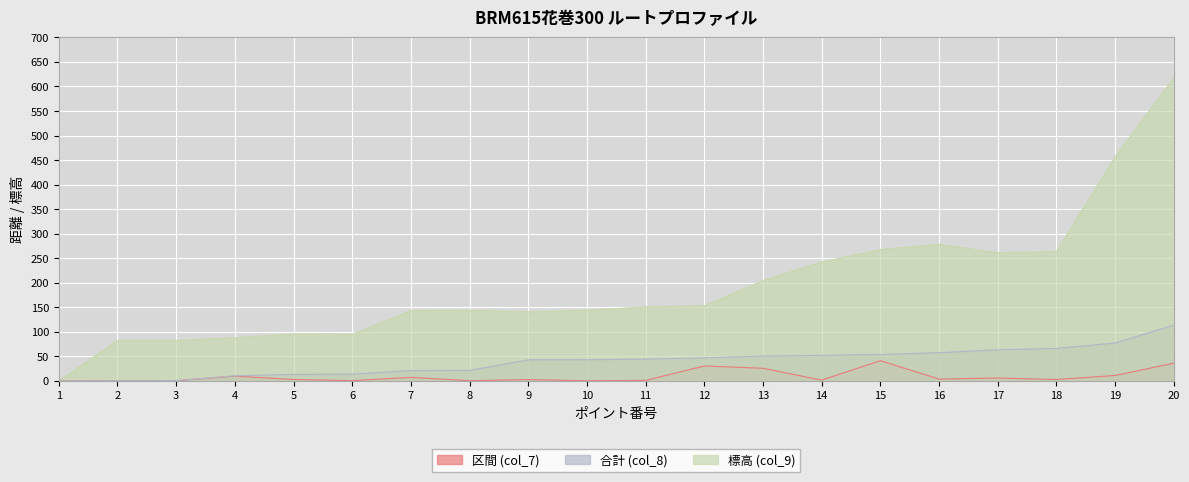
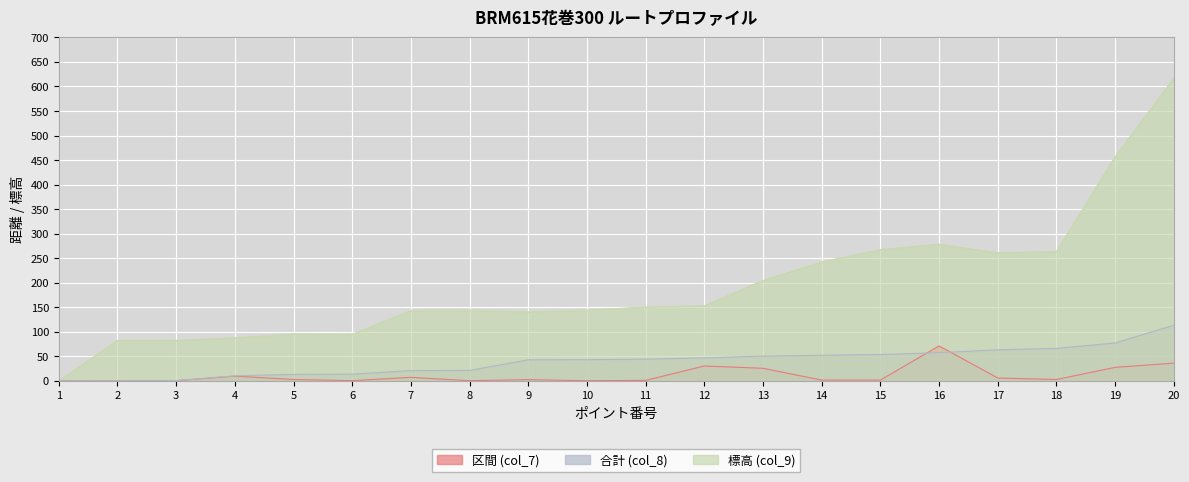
区間 (col_7), 15: 40 -> 0
区間 (col_7), 16: 0 -> 70
区間 (col_7), 19: 10 -> 30
